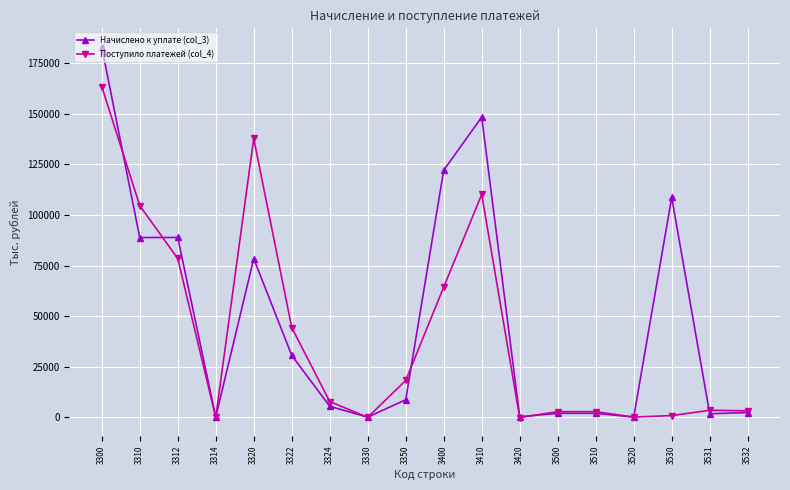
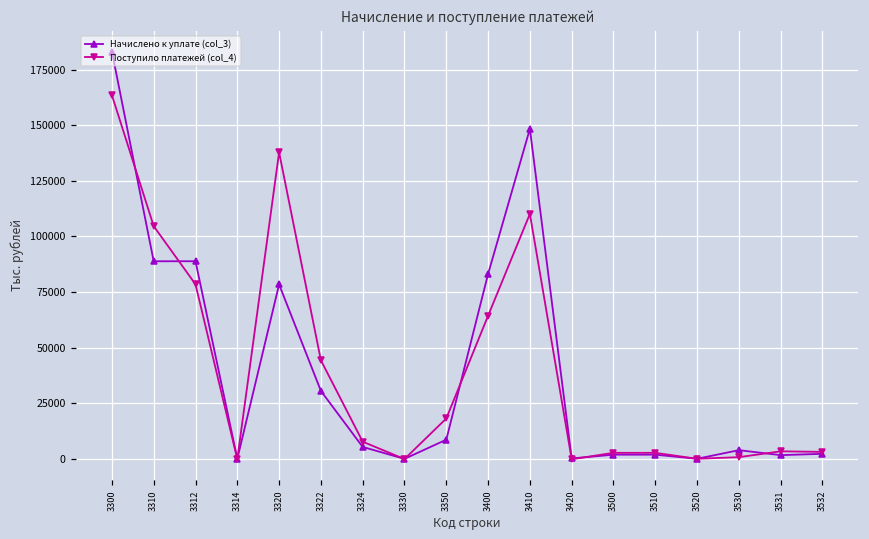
Начислено к уплате (col_3), 3400: 122000 -> 83000
Начислено к уплате (col_3), 3530: 109000 -> 4000
